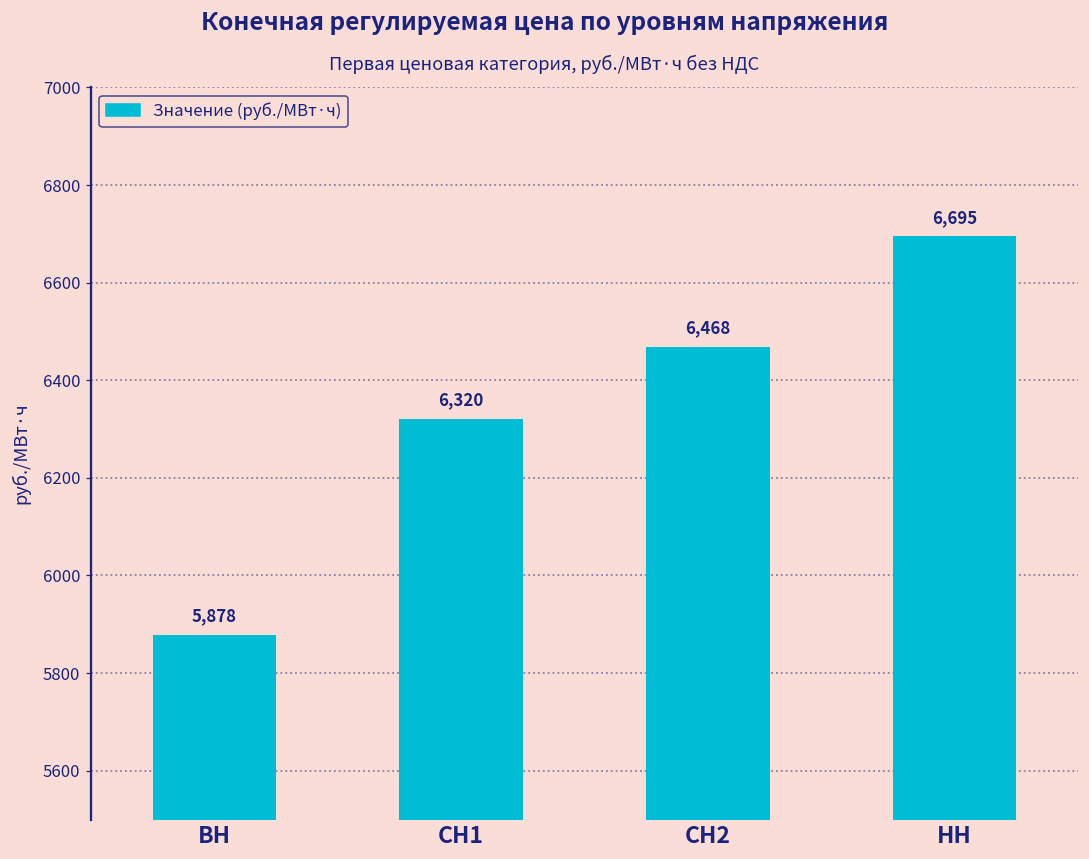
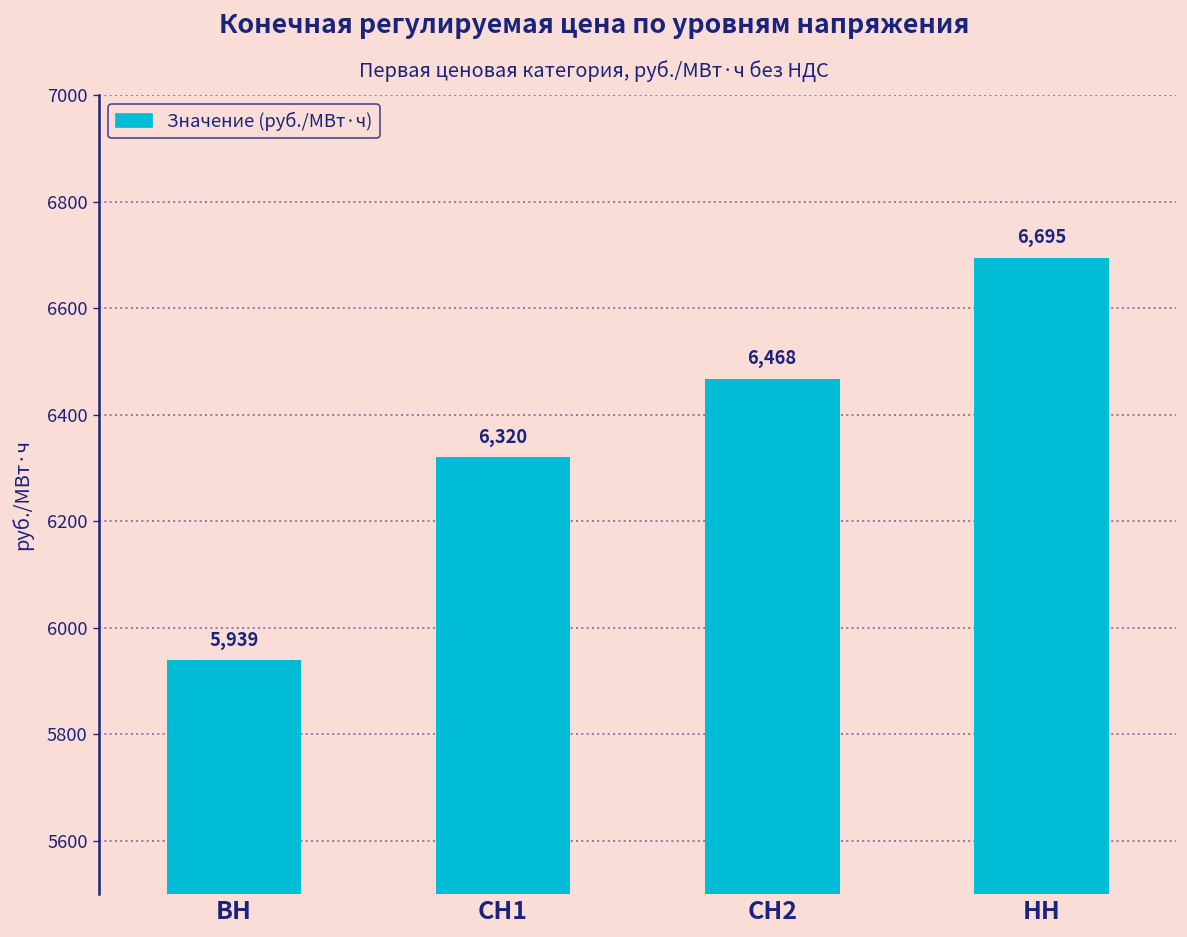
ВН: 5,878 -> 5,939
